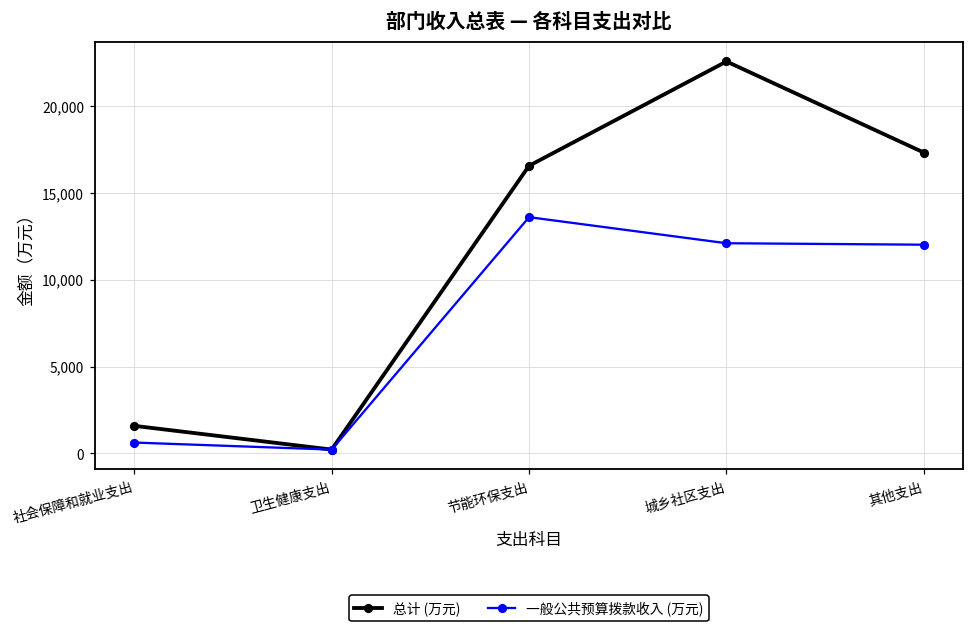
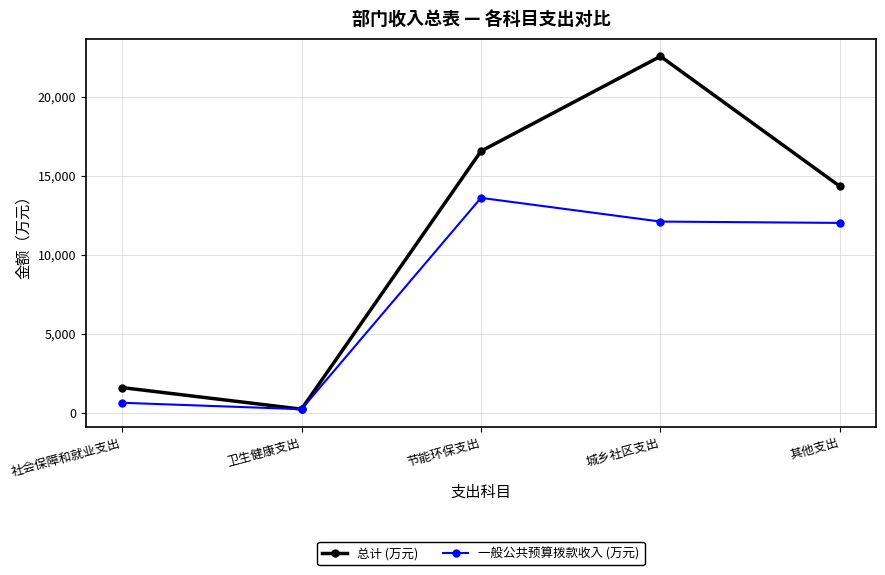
总计 (万元), 其他支出: 17,300 -> 14,300
